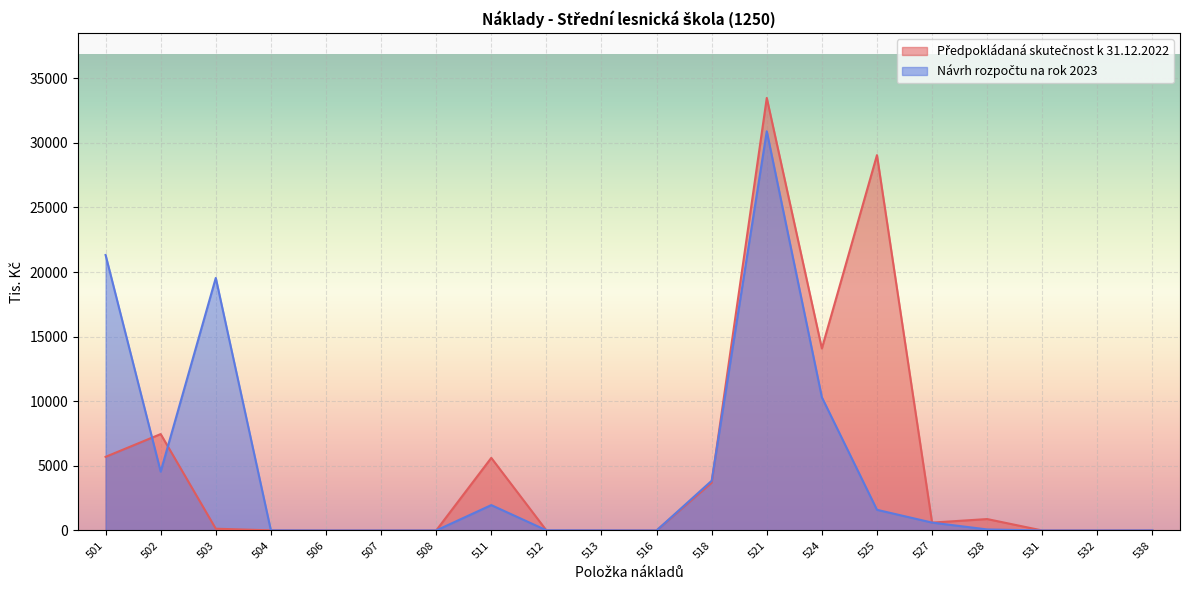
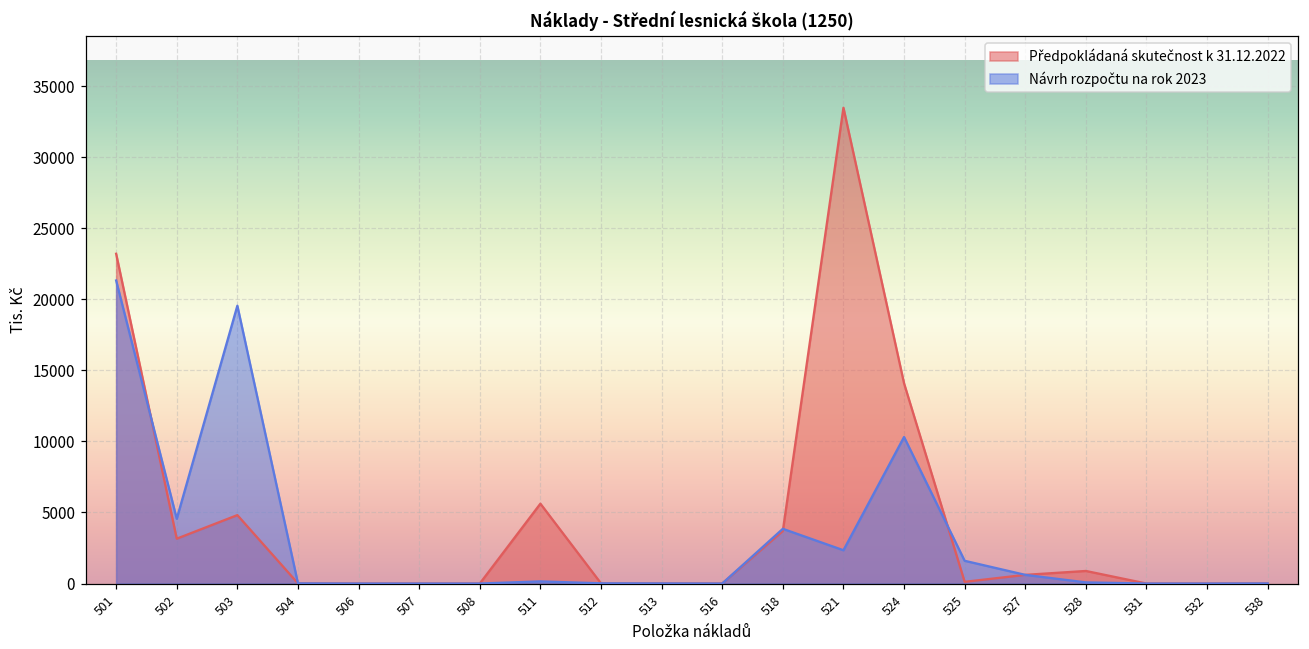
Předpokládaná skutečnost k 31.12.2022, 501: 5700 -> 23200
Předpokládaná skutečnost k 31.12.2022, 502: 7500 -> 3200
Předpokládaná skutečnost k 31.12.2022, 503: 100 -> 4800
Návrh rozpočtu na rok 2023, 511: 2000 -> 200
Návrh rozpočtu na rok 2023, 521: 30900 -> 2300
Předpokládaná skutečnost k 31.12.2022, 525: 29100 -> 100
